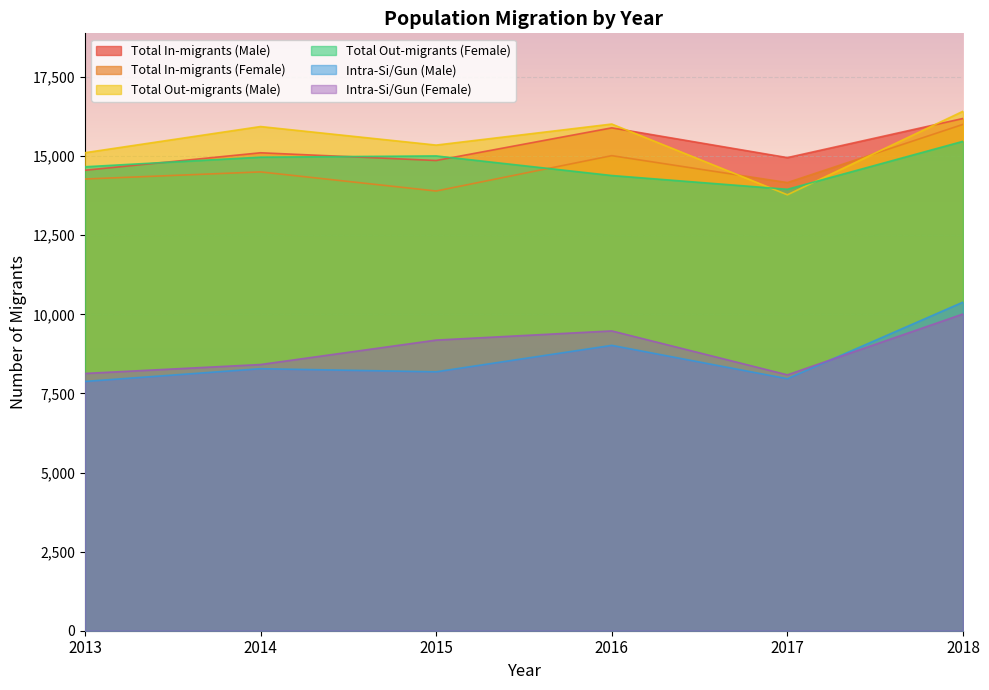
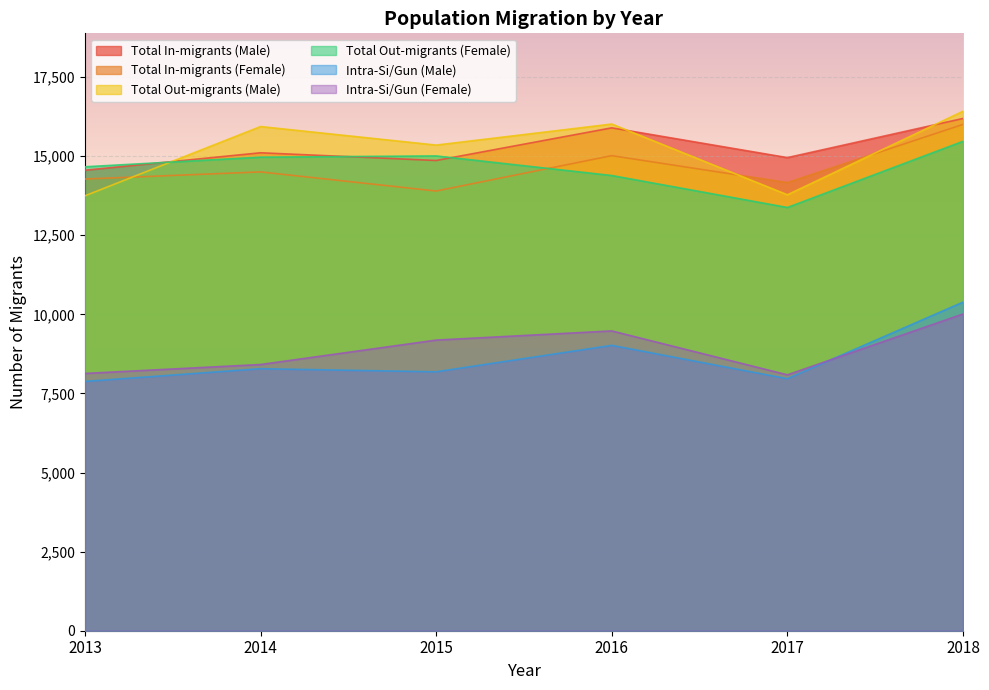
Total Out-migrants (Male), 2013: 15,100 -> 13,700
Total Out-migrants (Female), 2017: 14,000 -> 13,400
